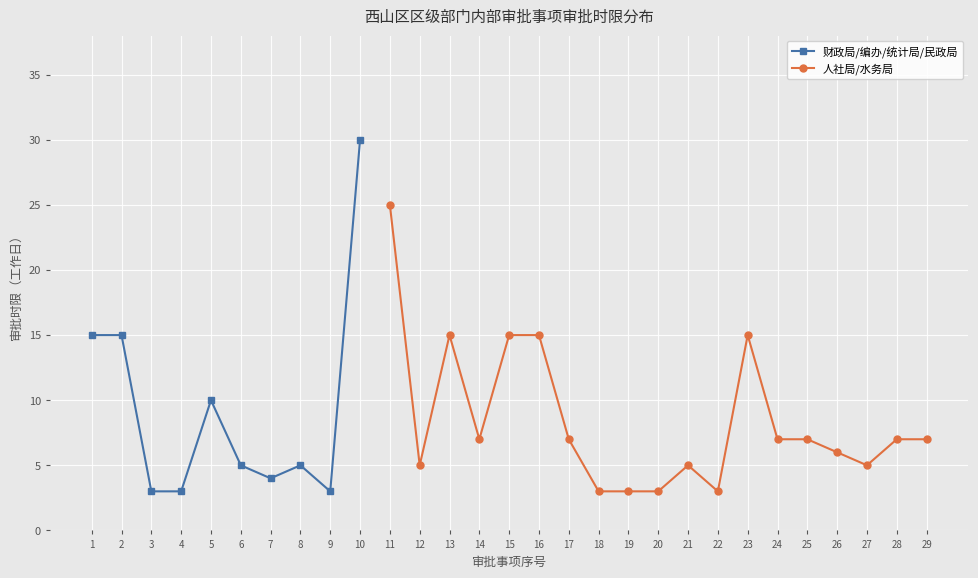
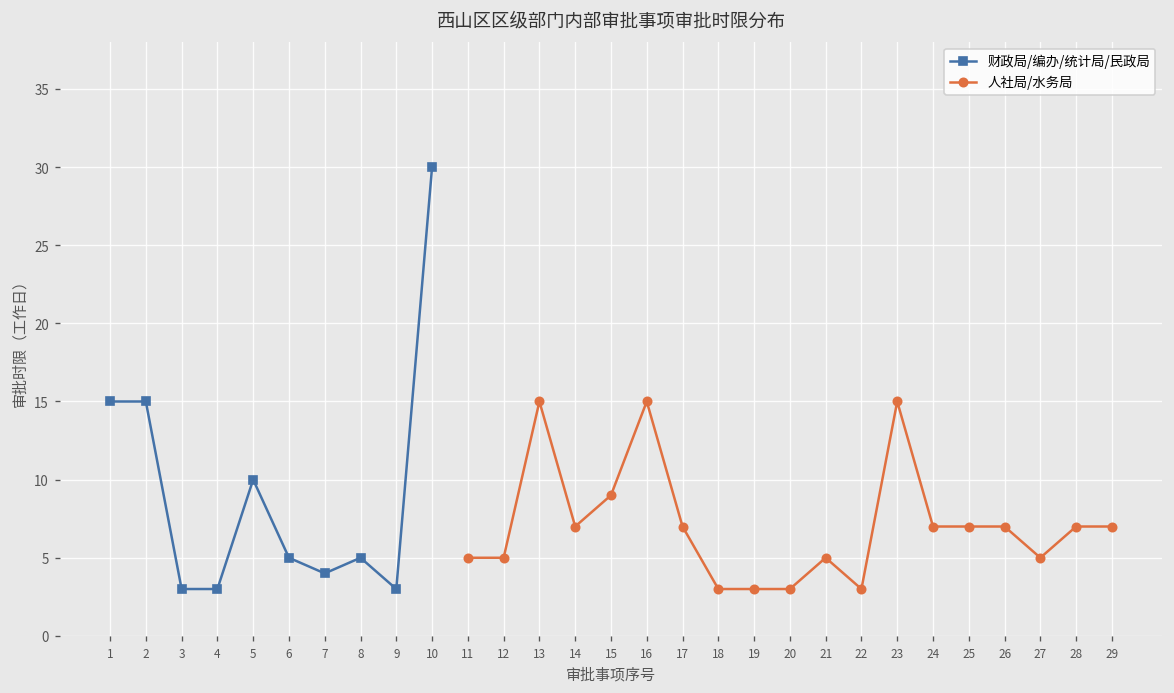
人社局/水务局, 11: 25 -> 5
人社局/水务局, 15: 15 -> 9
人社局/水务局, 26: 6 -> 7
